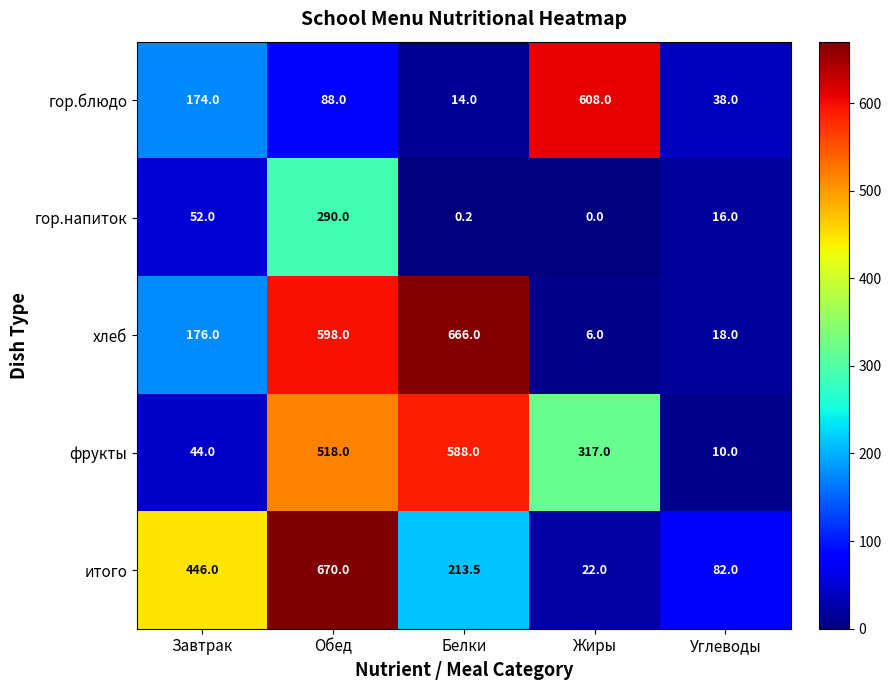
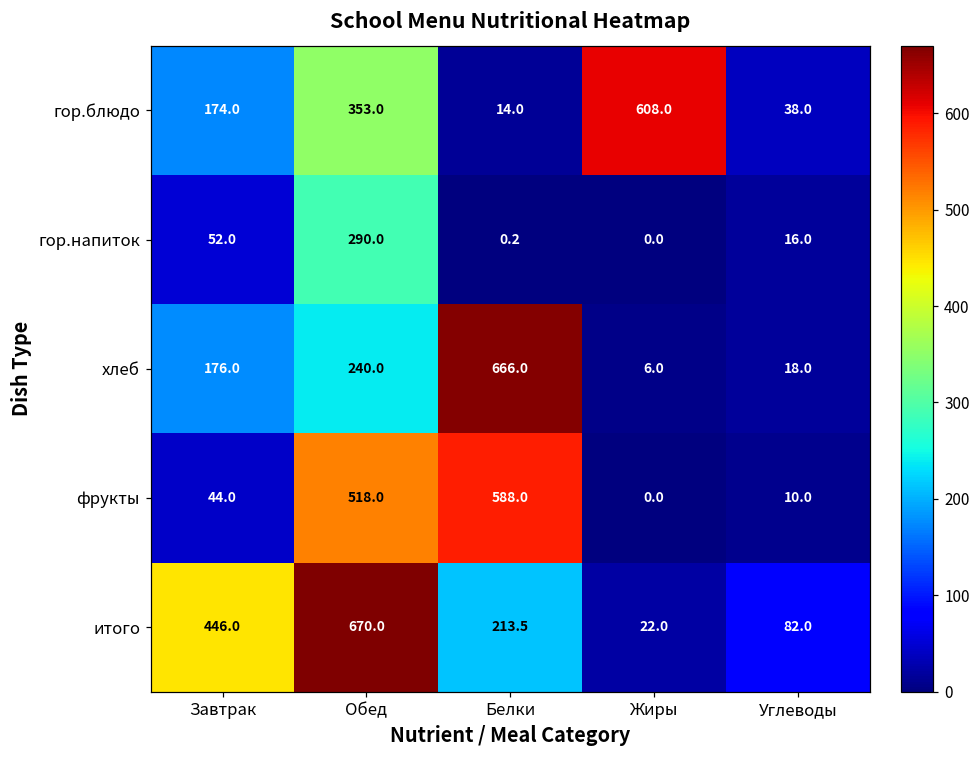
гор.блюдо, Обед: 88.0 -> 353.0
хлеб, Обед: 598.0 -> 240.0
фрукты, Жиры: 317.0 -> 0.0
